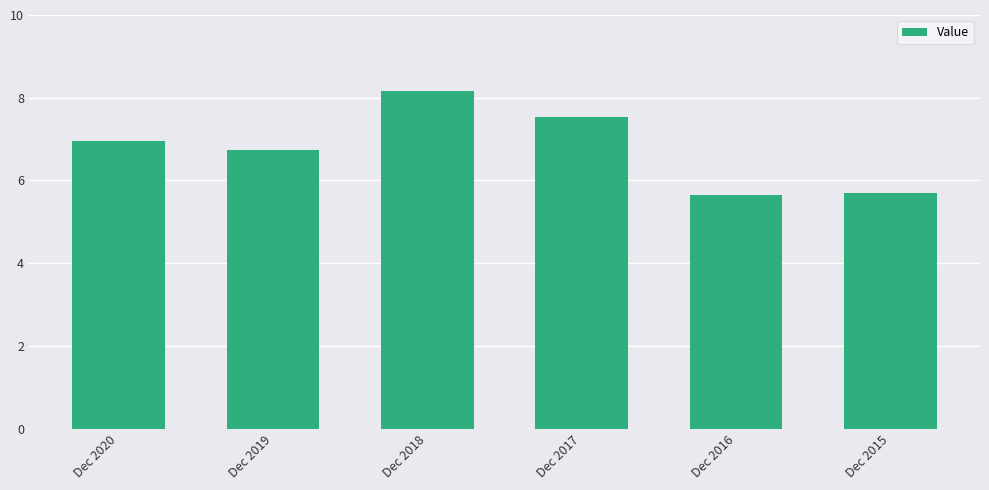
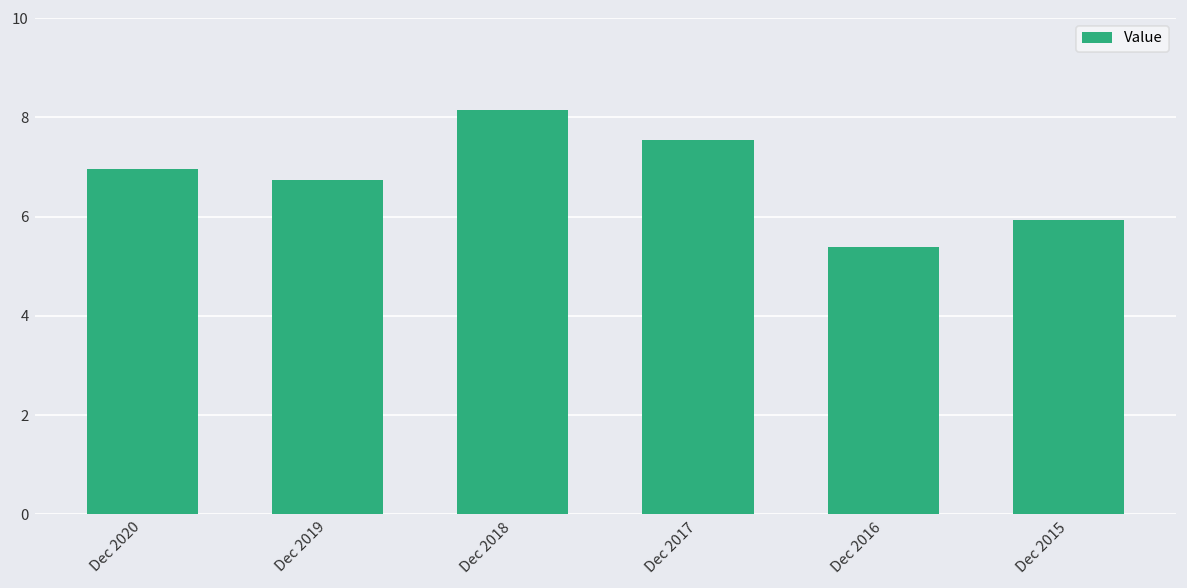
Dec 2016: 5.6 -> 5.4
Dec 2015: 5.7 -> 5.9
